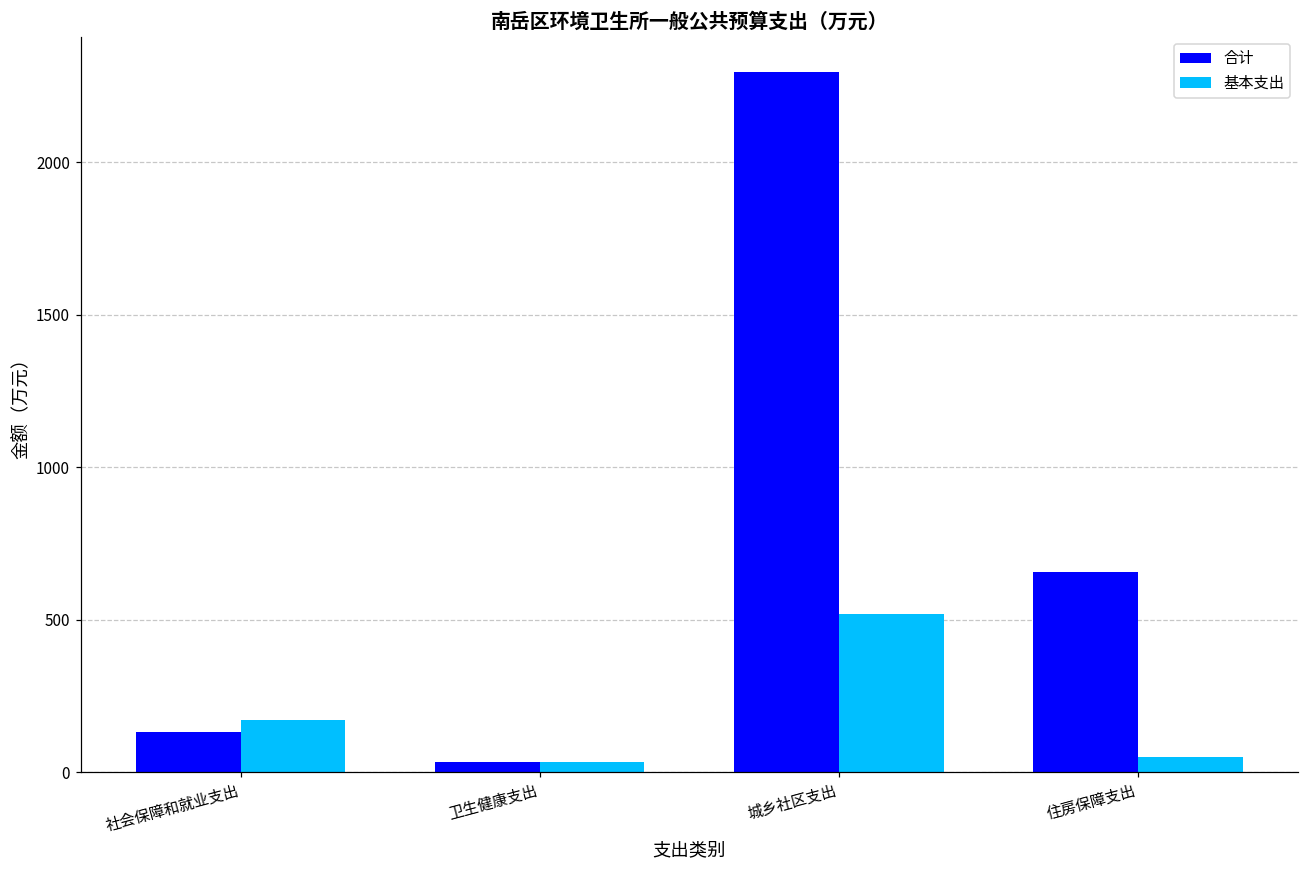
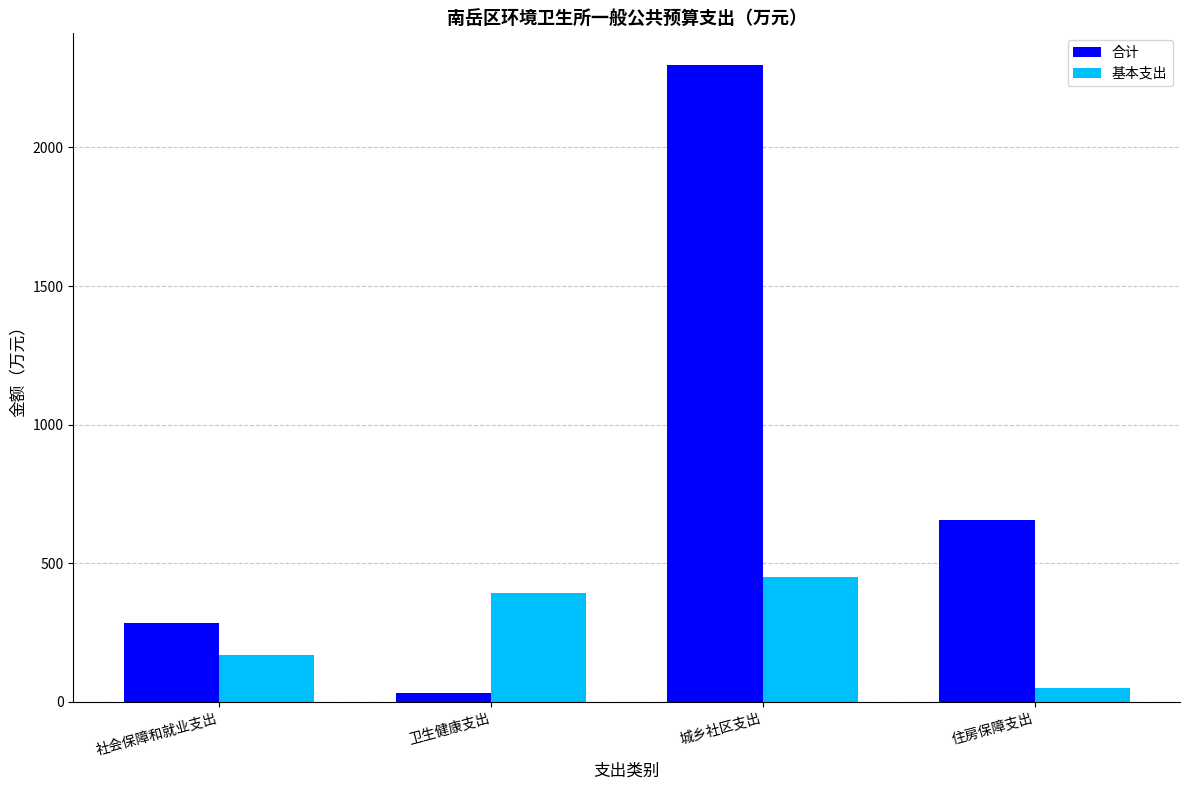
合计, 社会保障和就业支出: 130 -> 280
基本支出, 卫生健康支出: 30 -> 390
基本支出, 城乡社区支出: 520 -> 450
